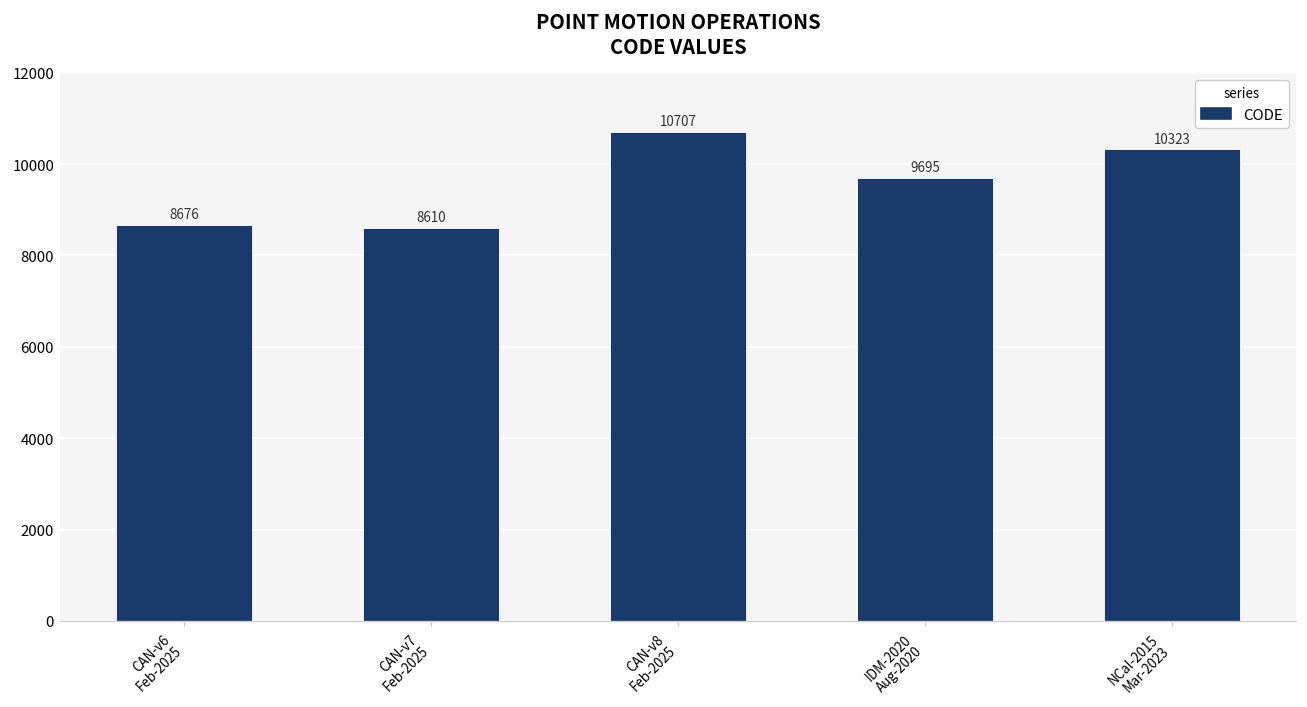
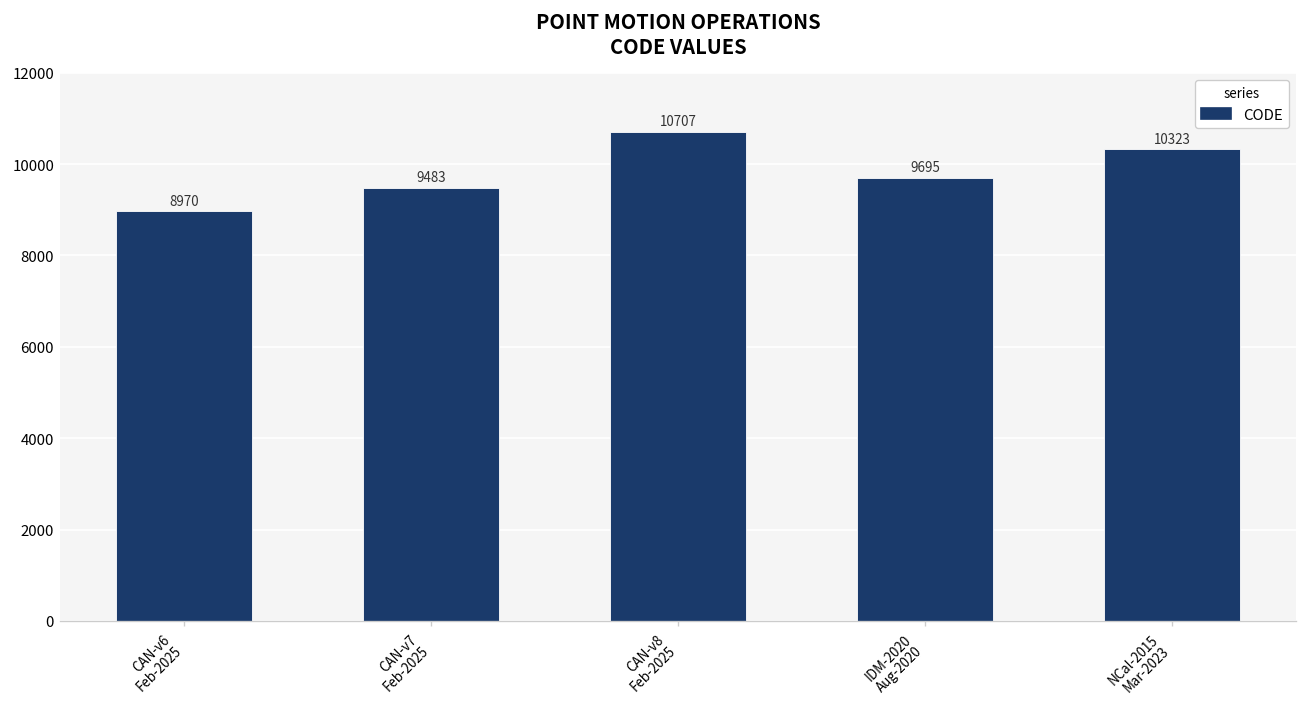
CAN-v6 Feb-2025: 8676 -> 8970
CAN-v7 Feb-2025: 8610 -> 9483
